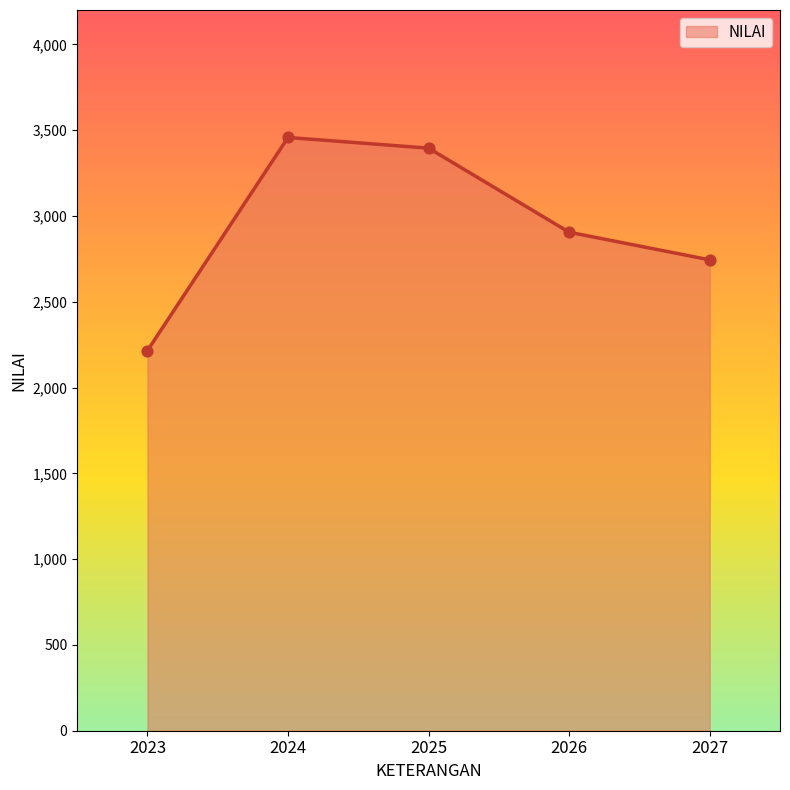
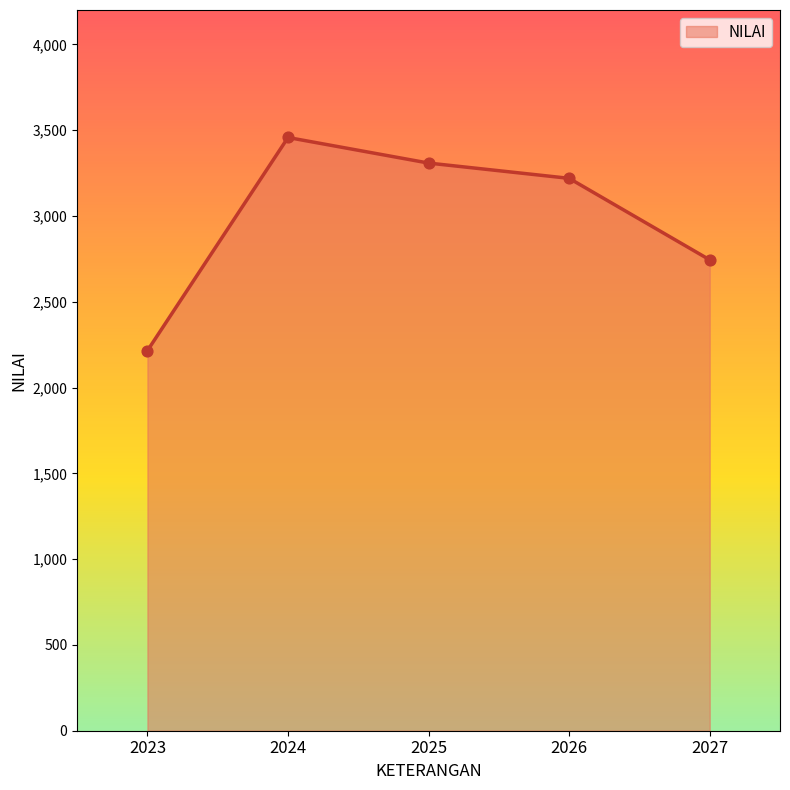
2025: 3,400 -> 3,310
2026: 2,910 -> 3,220
